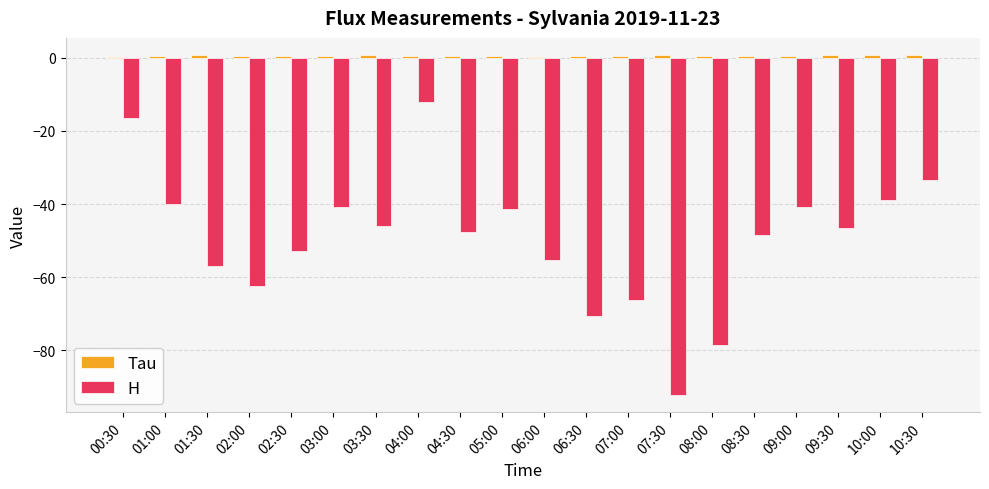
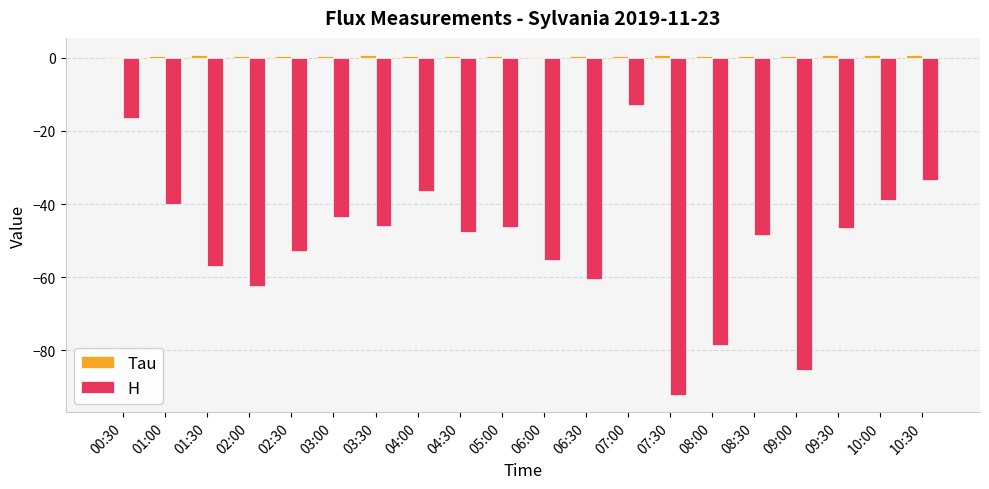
H, 03:00: -41 -> -44
H, 04:00: -12 -> -36
H, 05:00: -41 -> -46
H, 06:30: -71 -> -61
H, 07:00: -66 -> -13
H, 09:00: -41 -> -85
